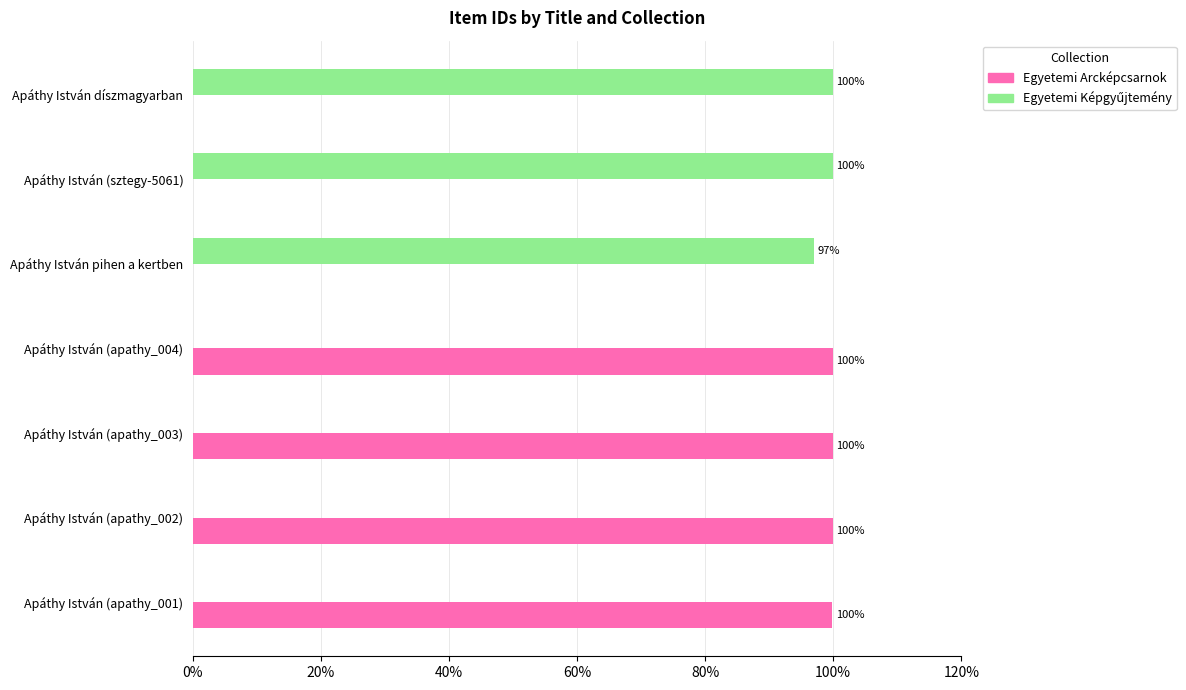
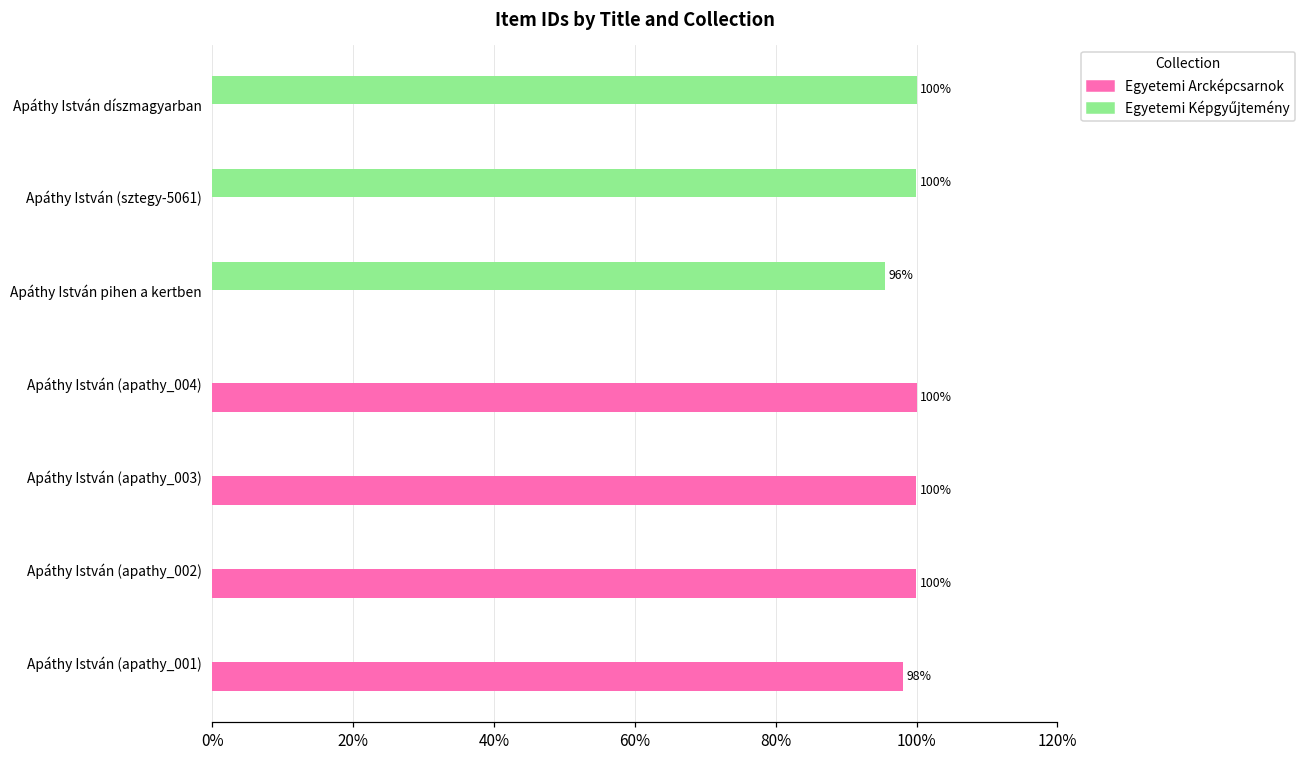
Egyetemi Képgyűjtemény, Apáthy István pihen a kertben: 97% -> 96%
Egyetemi Arcképcsarnok, Apáthy István (apathy_001): 100% -> 98%
